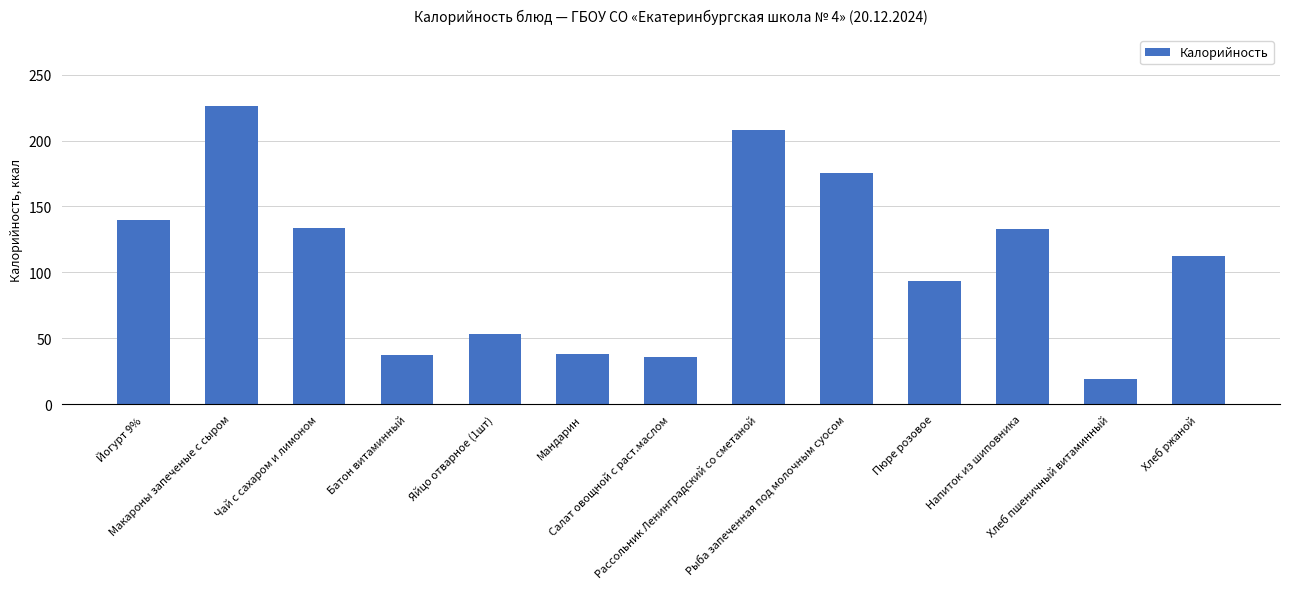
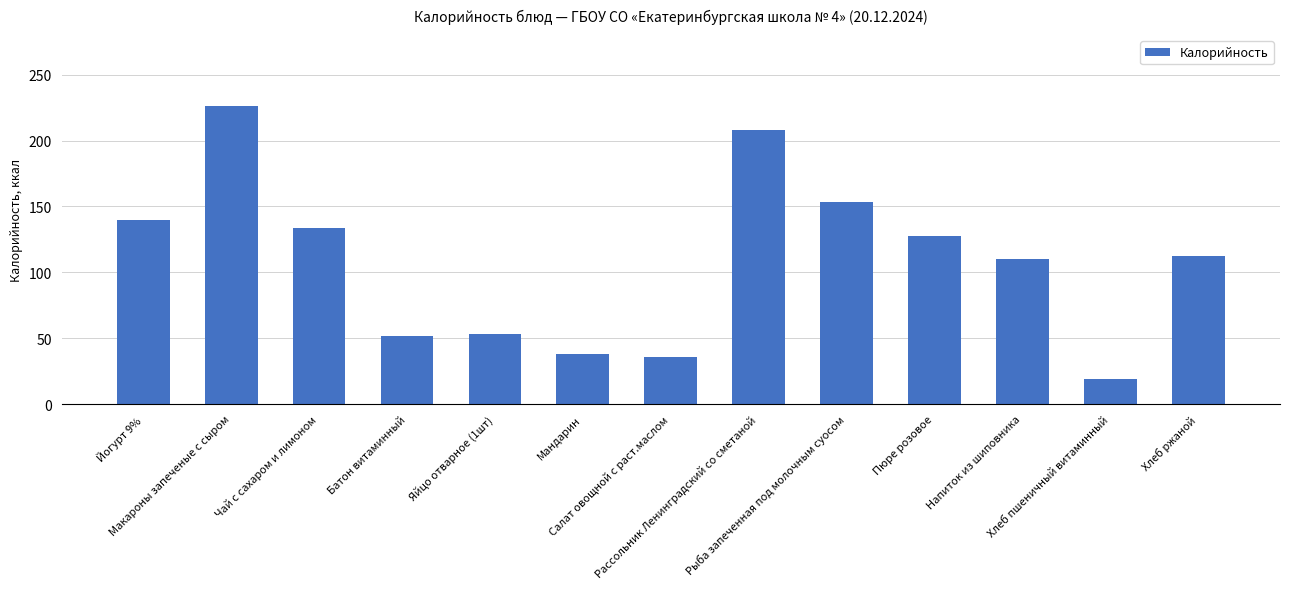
Батон витаминный: 37 -> 52
Рыба запеченная под молочным суосом: 175 -> 154
Пюре розовое: 93 -> 128
Напиток из шиповника: 133 -> 110
